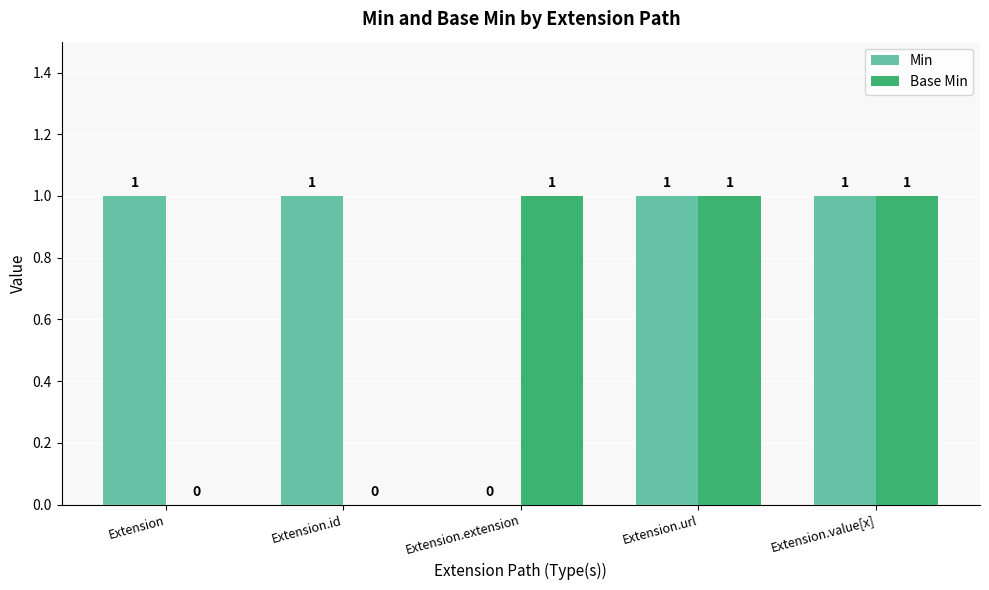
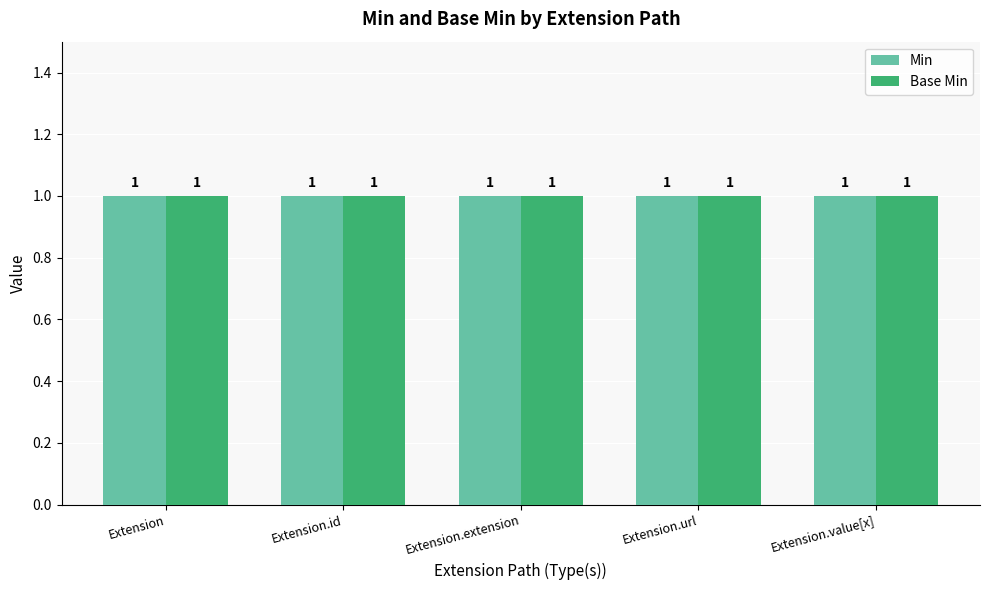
Base Min, Extension: 0 -> 1
Base Min, Extension.id: 0 -> 1
Min, Extension.extension: 0 -> 1
